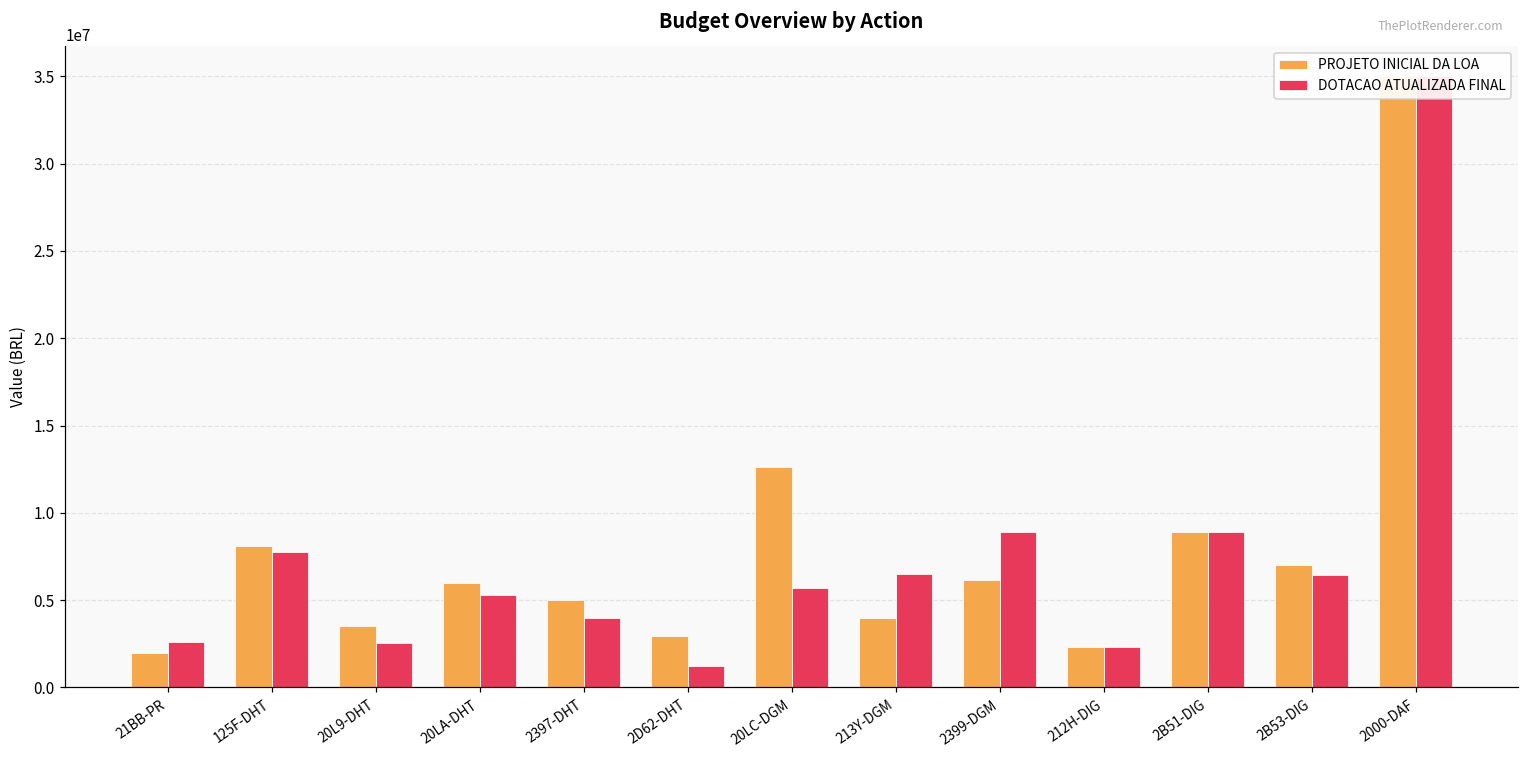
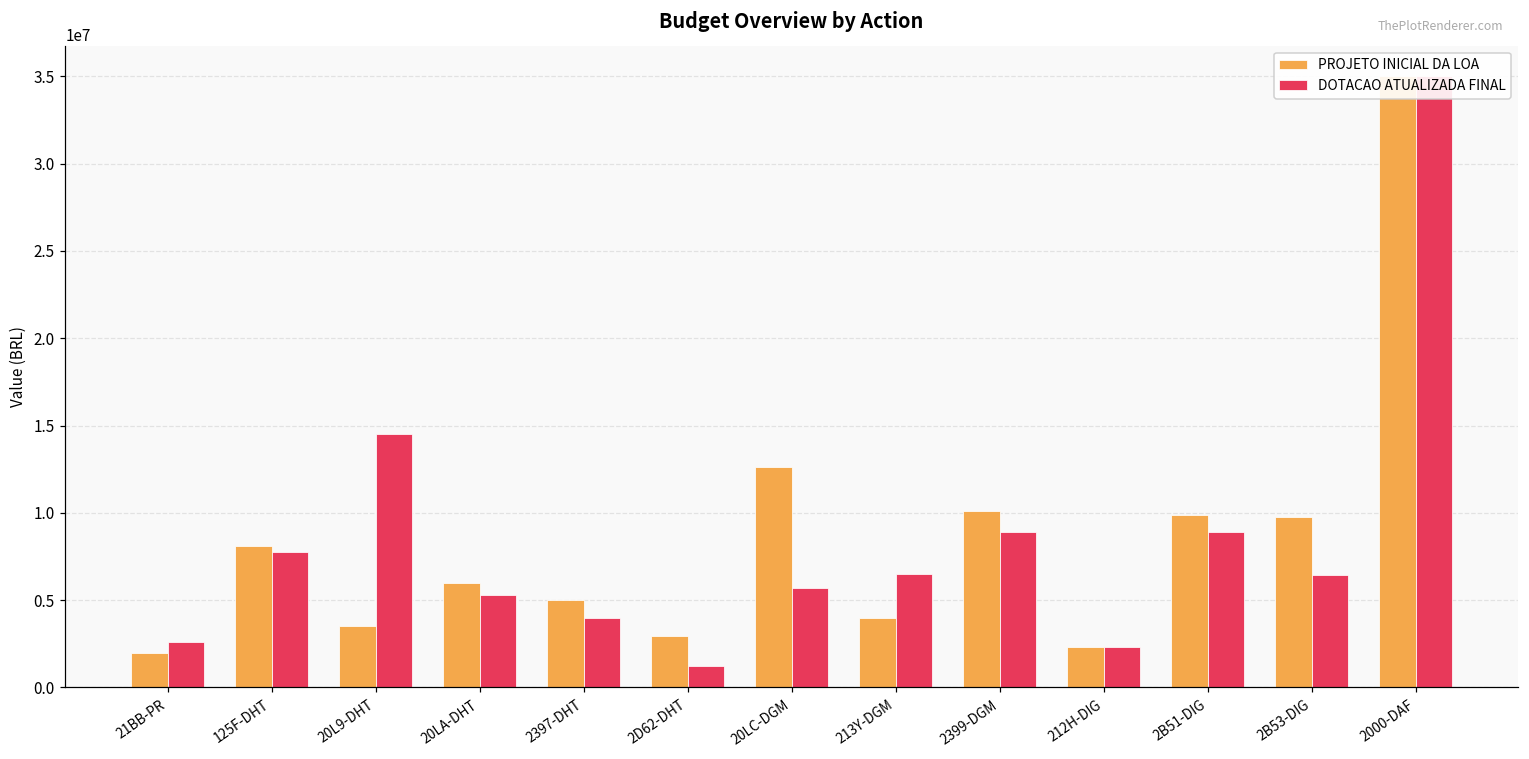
DOTACAO ATUALIZADA FINAL, 20L9-DHT: 2600000 -> 14500000
PROJETO INICIAL DA LOA, 2399-DGM: 6100000 -> 10100000
PROJETO INICIAL DA LOA, 2B51-DIG: 8900000 -> 9900000
PROJETO INICIAL DA LOA, 2B53-DIG: 7000000 -> 9800000
